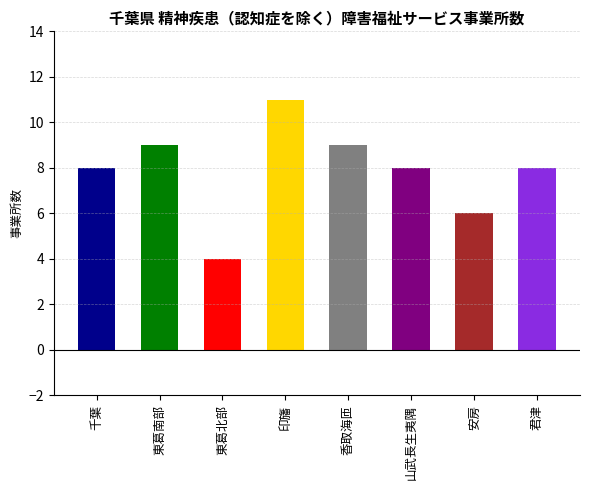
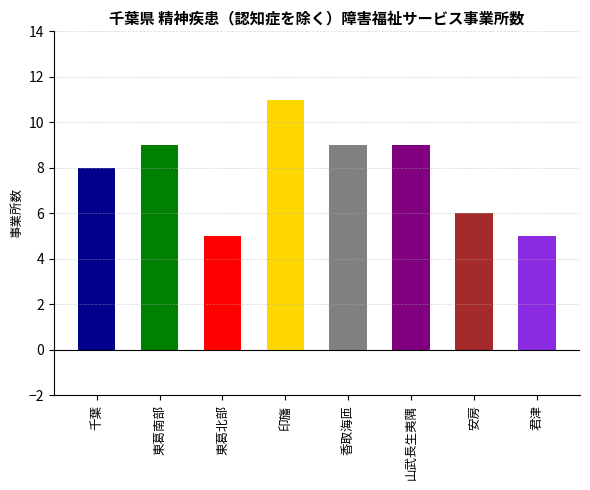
東葛北部: 4 -> 5
山武長生夷隅: 8 -> 9
君津: 8 -> 5
